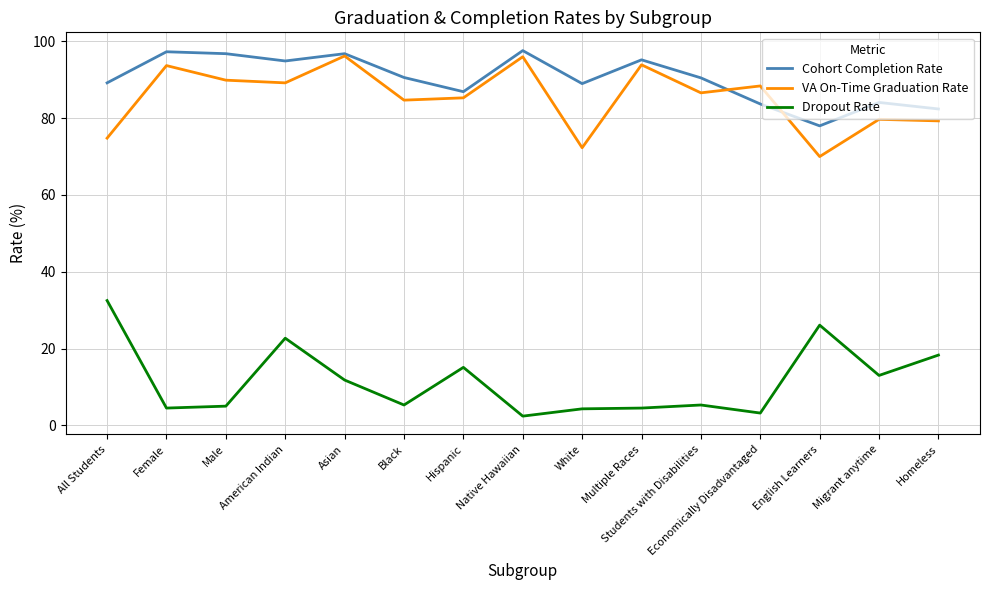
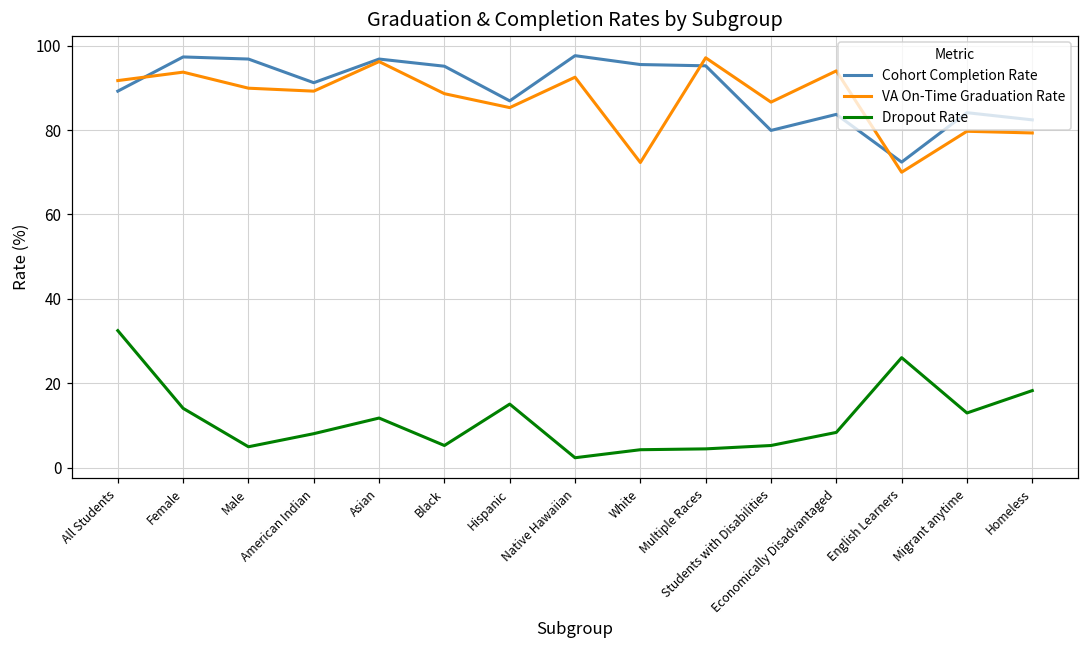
VA On-Time Graduation Rate, All Students: 75 -> 92
Dropout Rate, Female: 5 -> 14
Cohort Completion Rate, American Indian: 95 -> 91
Dropout Rate, American Indian: 23 -> 8
Cohort Completion Rate, Black: 91 -> 95
VA On-Time Graduation Rate, Black: 85 -> 89
VA On-Time Graduation Rate, Native Hawaiian: 96 -> 93
Cohort Completion Rate, White: 89 -> 96
VA On-Time Graduation Rate, Multiple Races: 94 -> 97
Cohort Completion Rate, Students with Disabilities: 91 -> 80
VA On-Time Graduation Rate, Economically Disadvantaged: 88 -> 94
Dropout Rate, Economically Disadvantaged: 3 -> 8
Cohort Completion Rate, English Learners: 78 -> 72
